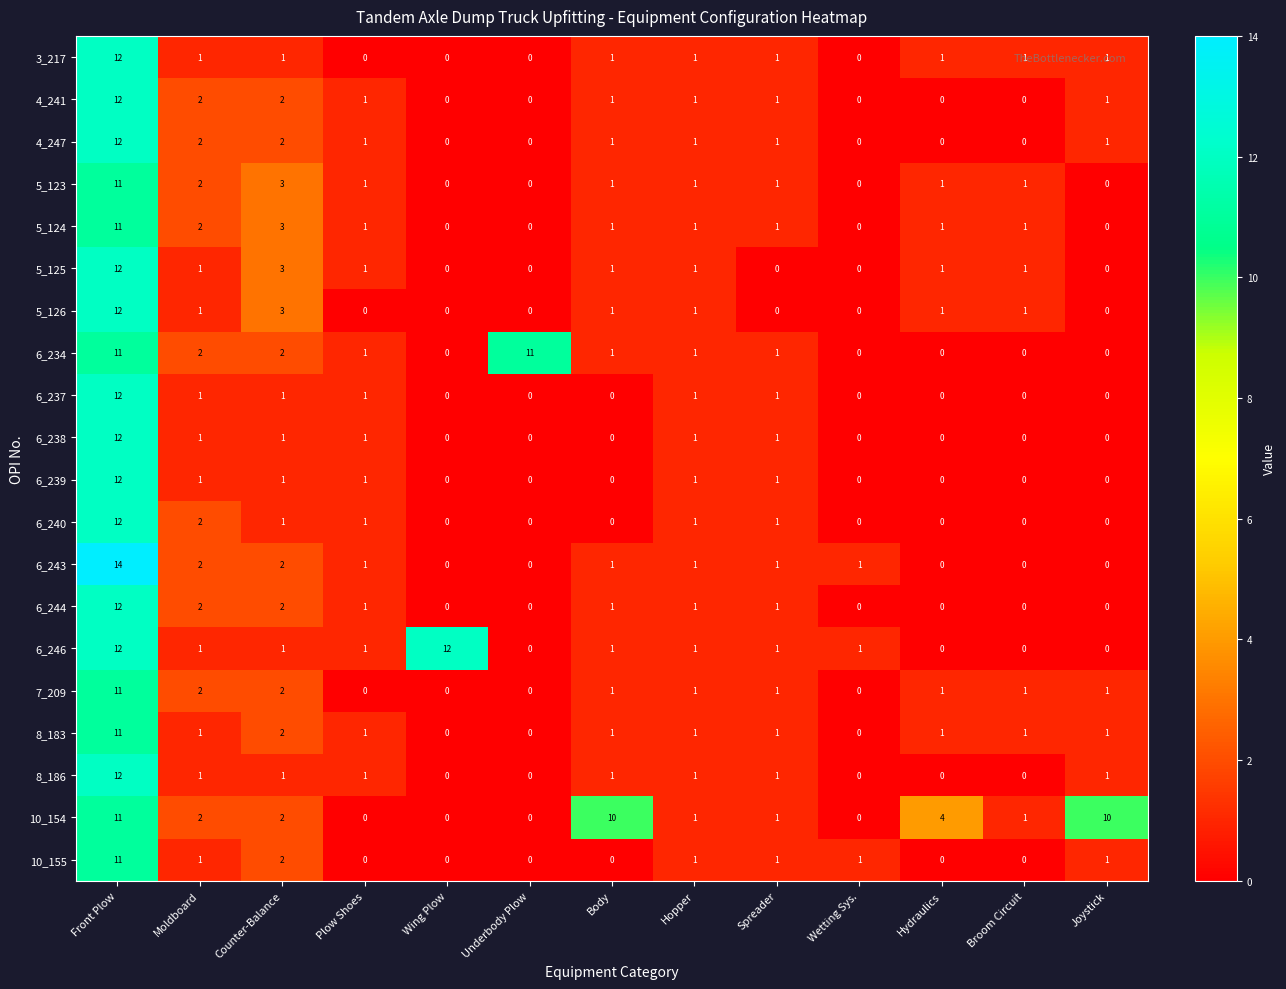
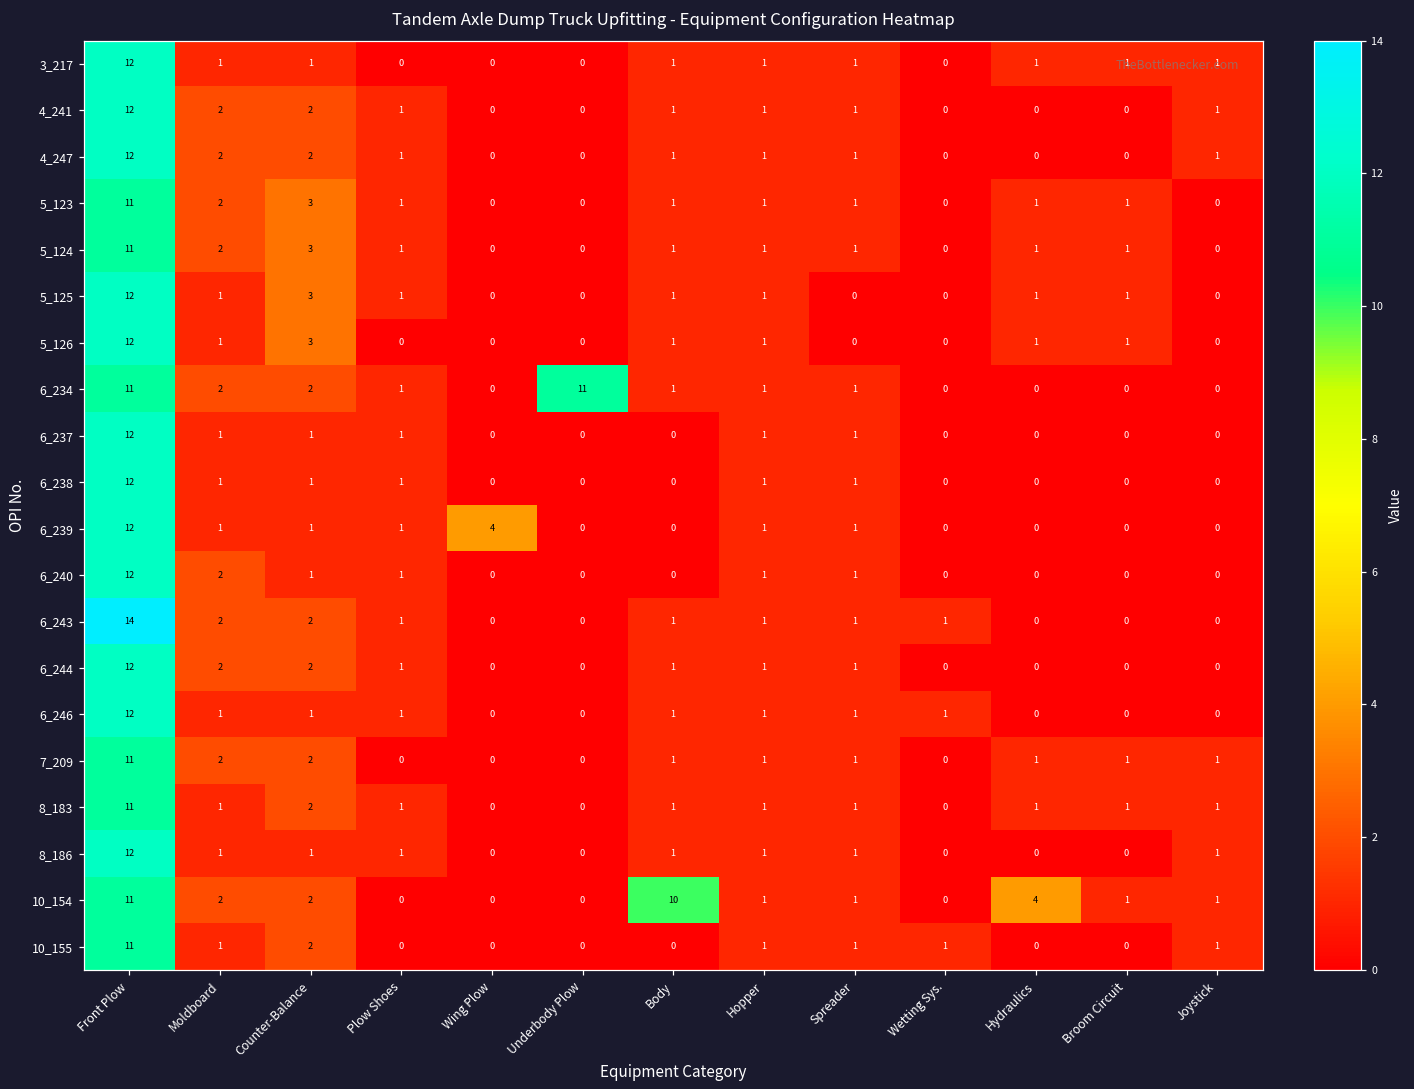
6_239, Wing Plow: 0 -> 4
6_246, Wing Plow: 12 -> 0
10_154, Joystick: 10 -> 1
